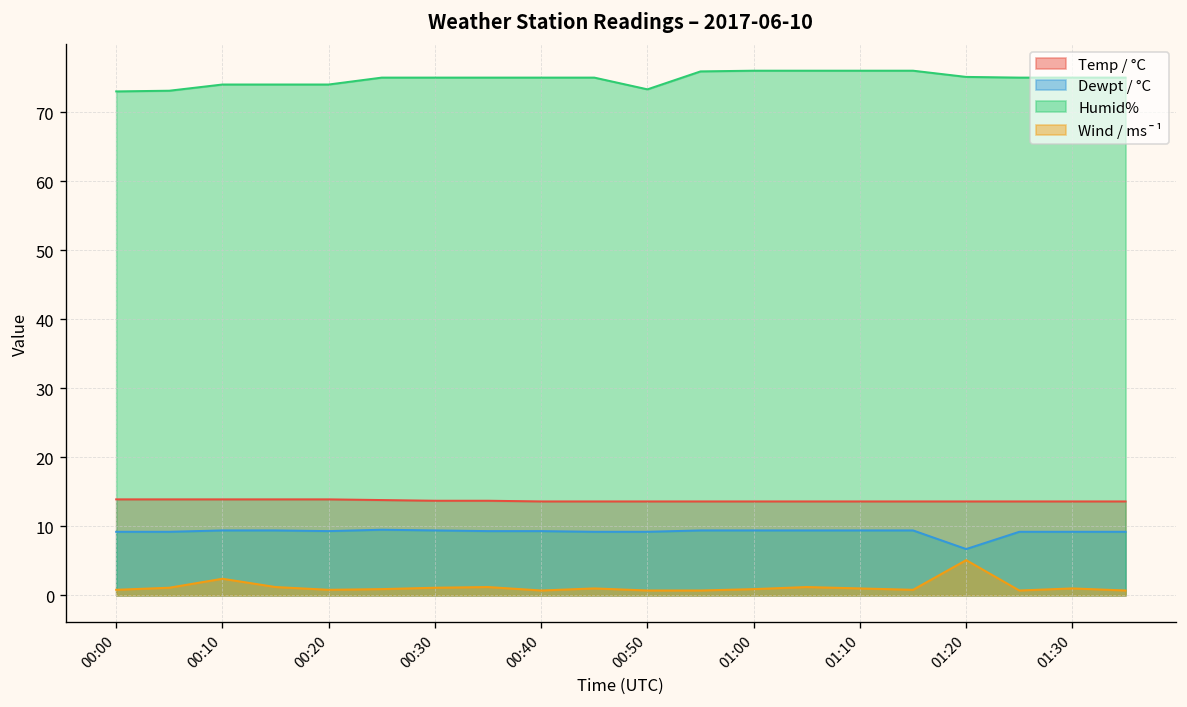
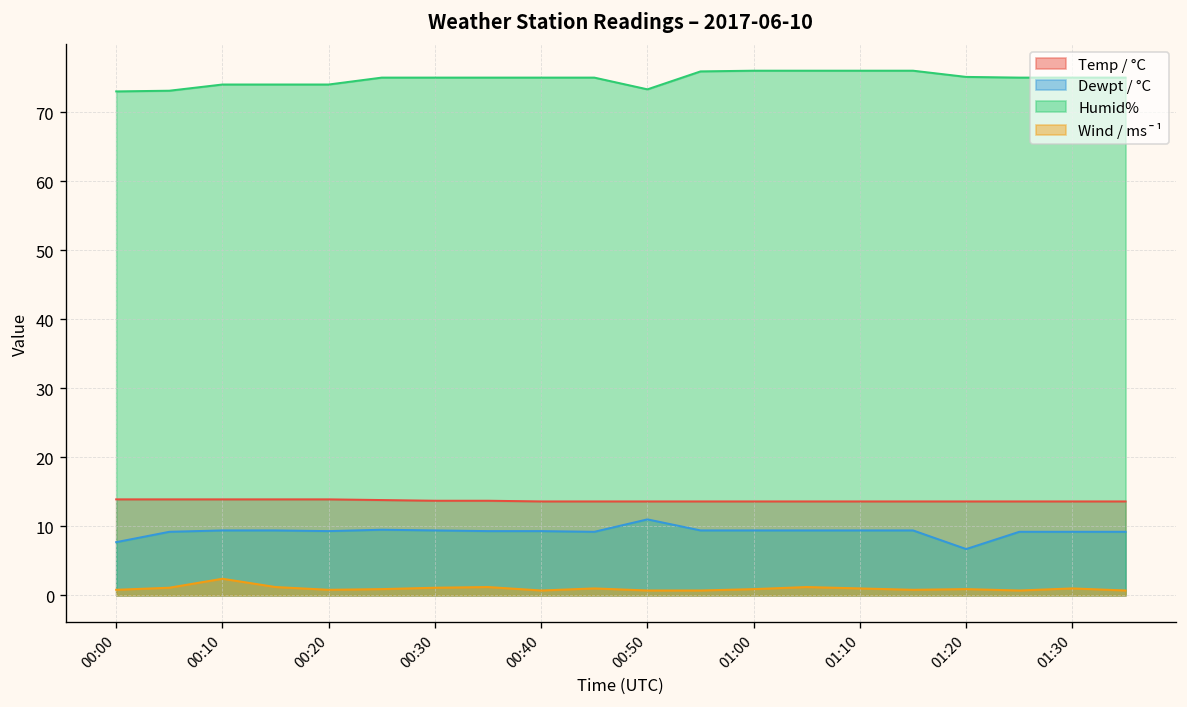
Dewpt / °C, 00:00: 9 -> 8
Dewpt / °C, 00:50: 9 -> 11
Wind / ms¯¹, 01:20: 5 -> 1
